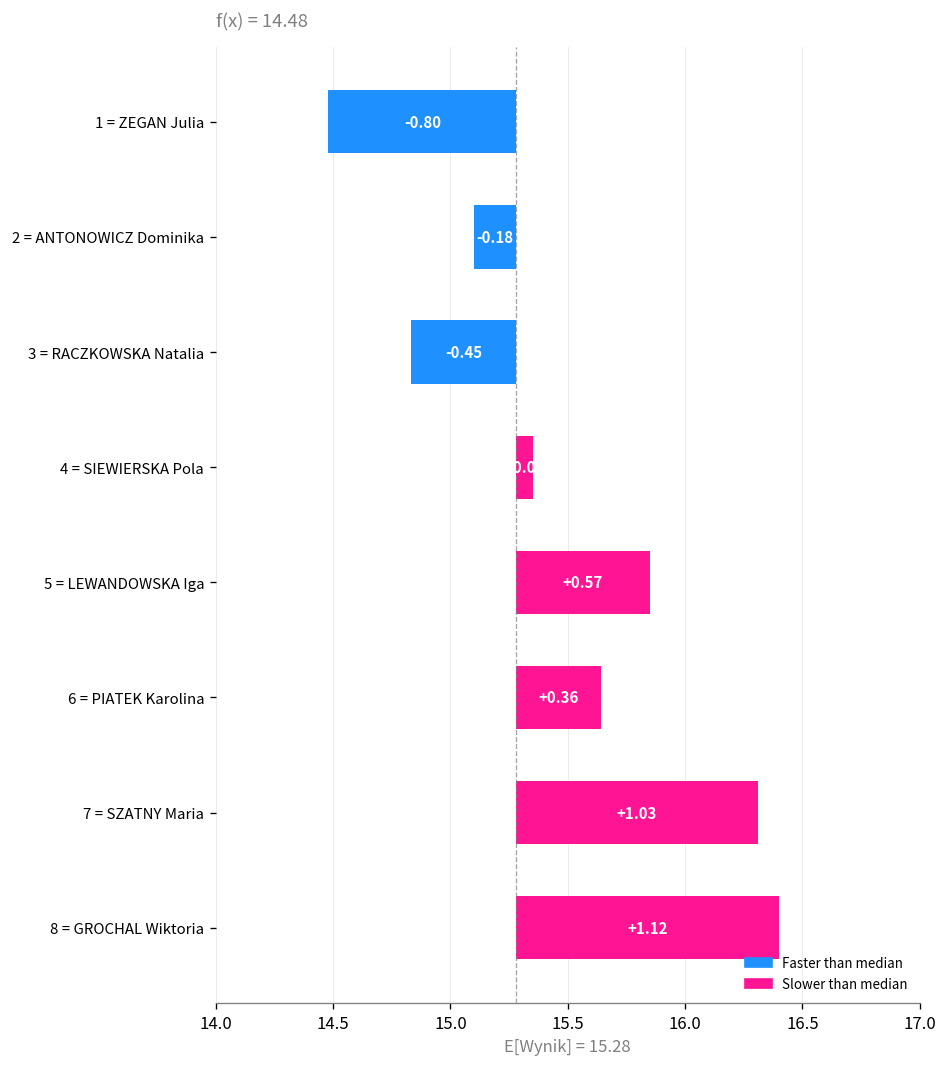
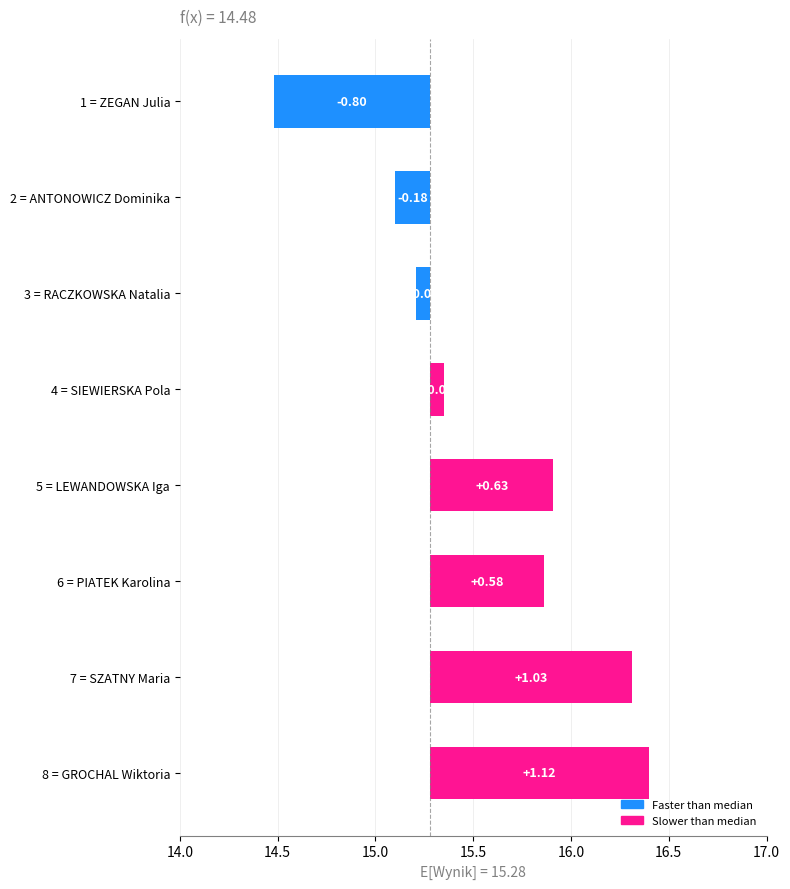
3 = RACZKOWSKA Natalia: 14.83 -> 15.21
5 = LEWANDOWSKA Iga: +0.57 -> +0.63
6 = PIATEK Karolina: +0.36 -> +0.58
